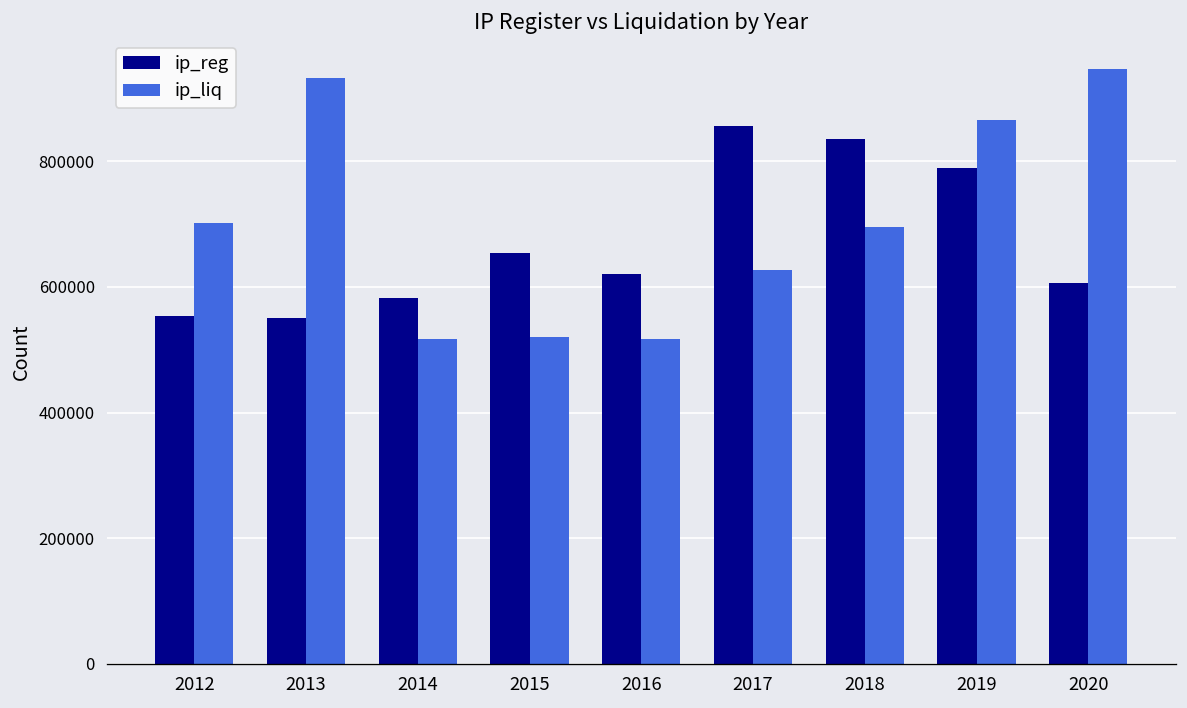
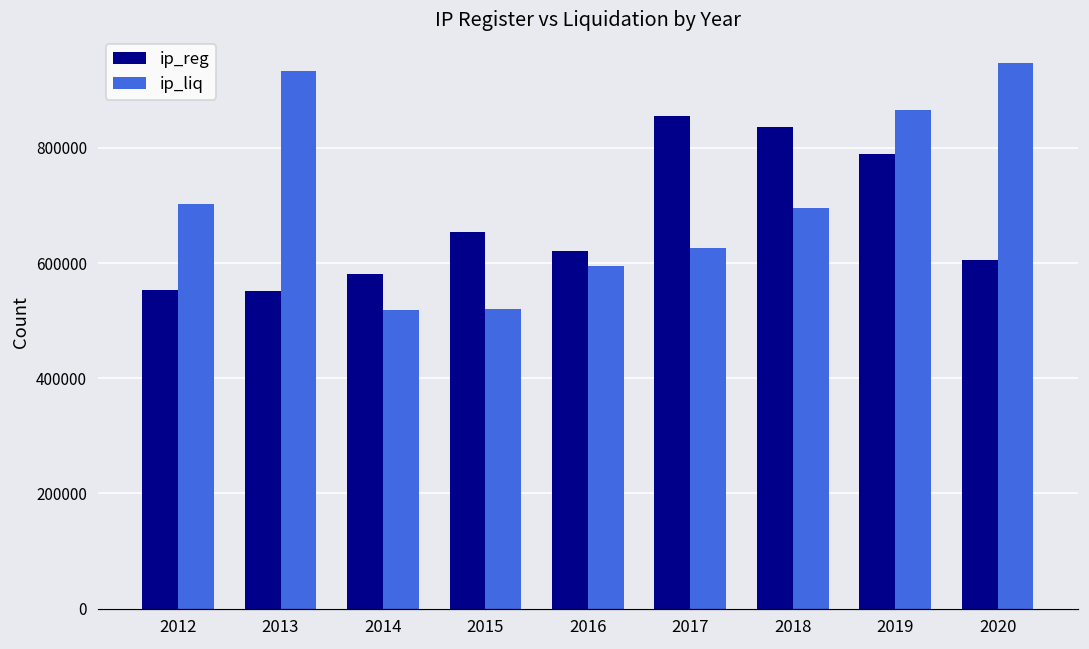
ip_liq, 2016: 520000 -> 590000
